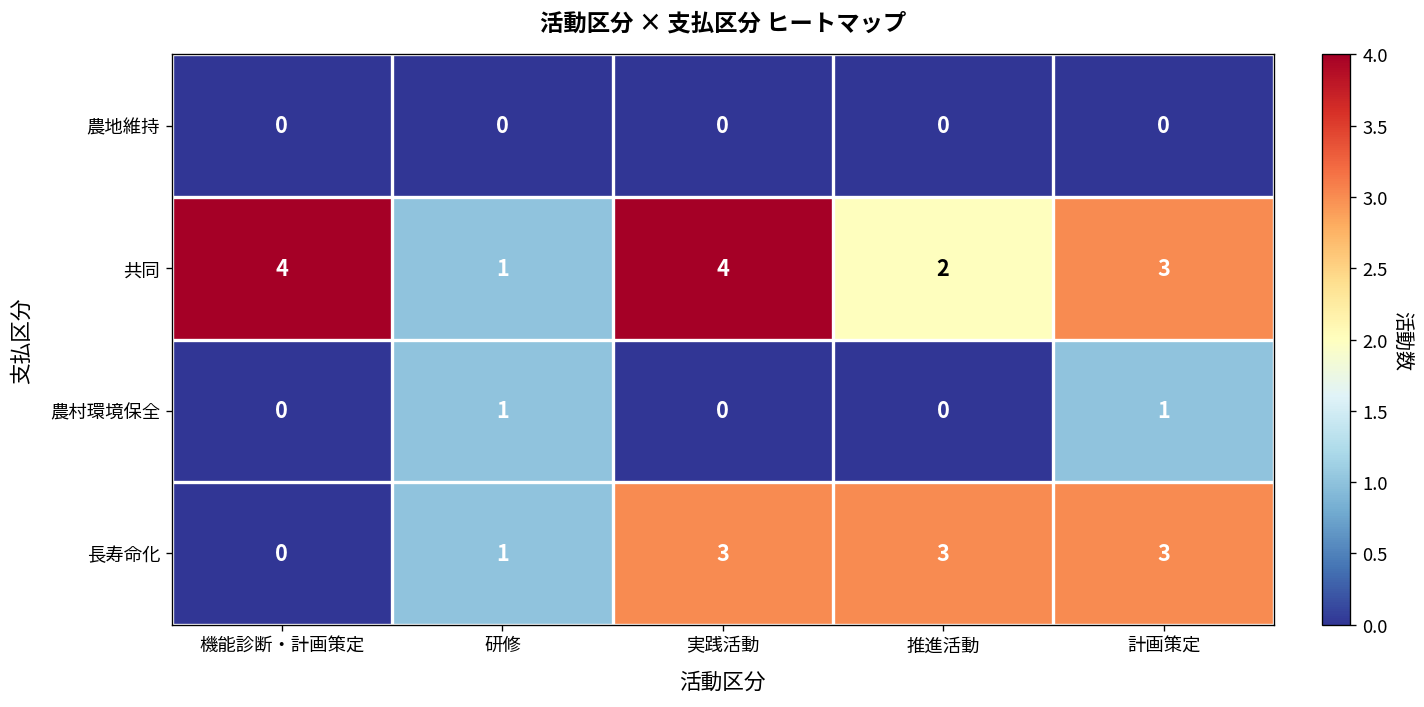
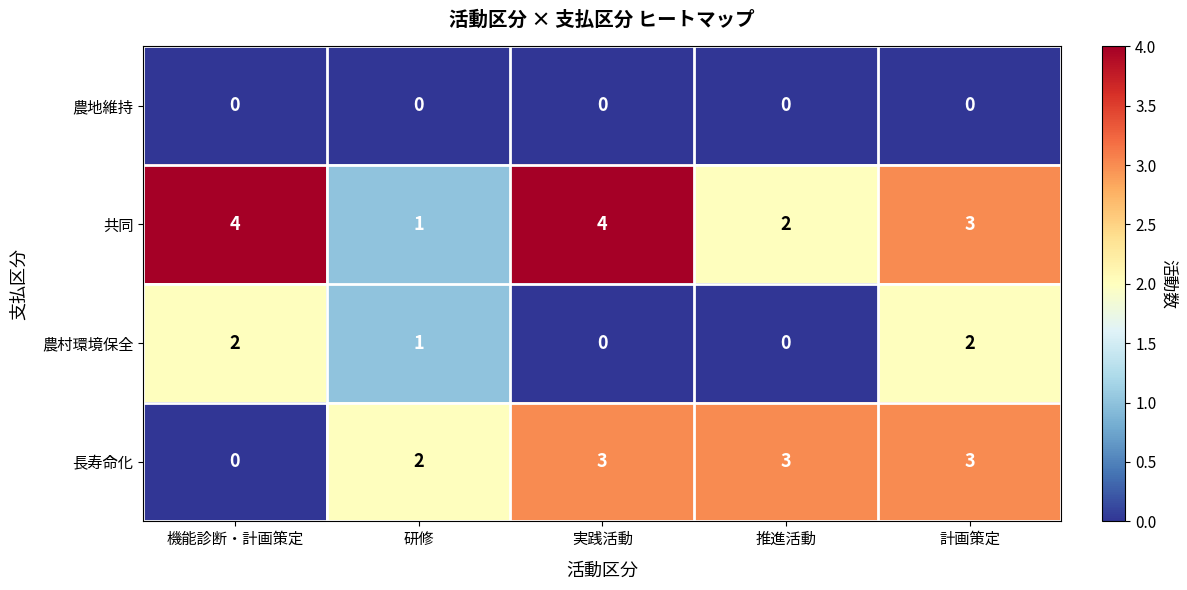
農村環境保全, 機能診断・計画策定: 0 -> 2
農村環境保全, 計画策定: 1 -> 2
長寿命化, 研修: 1 -> 2
